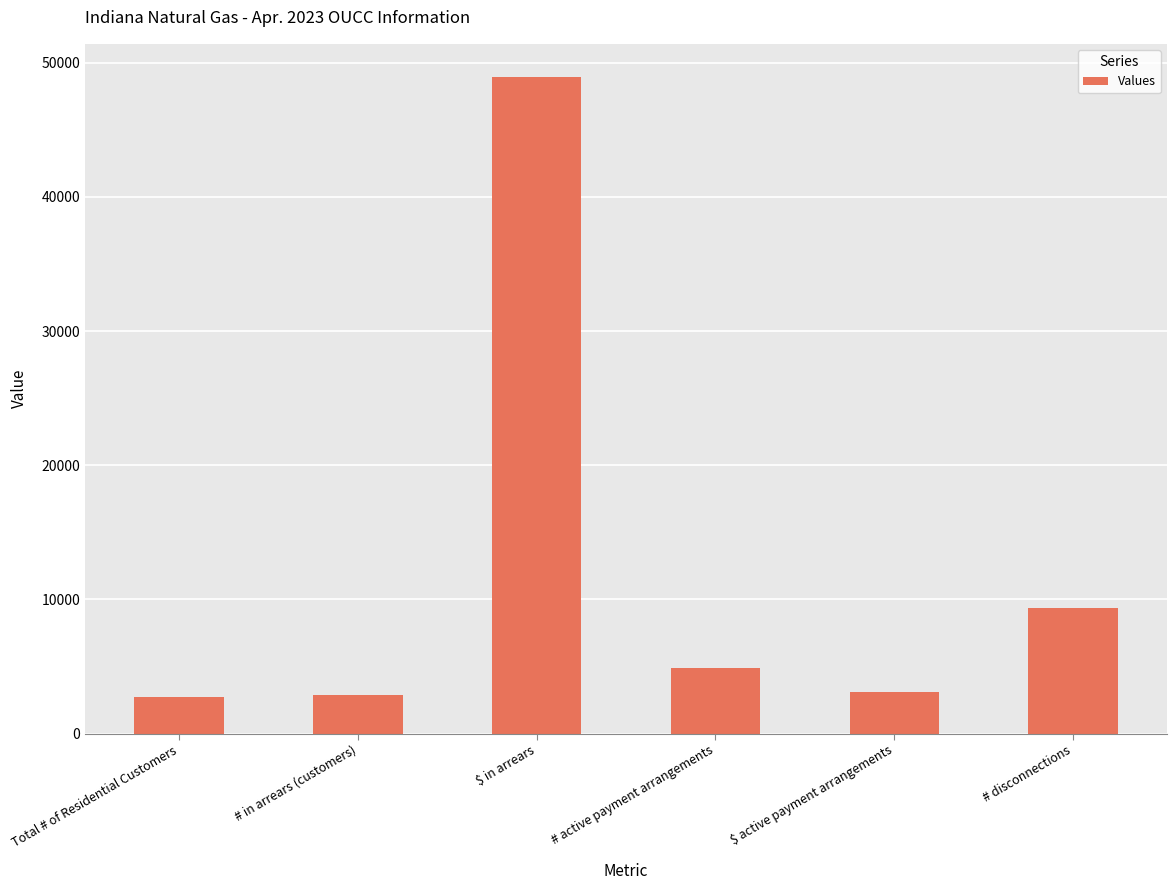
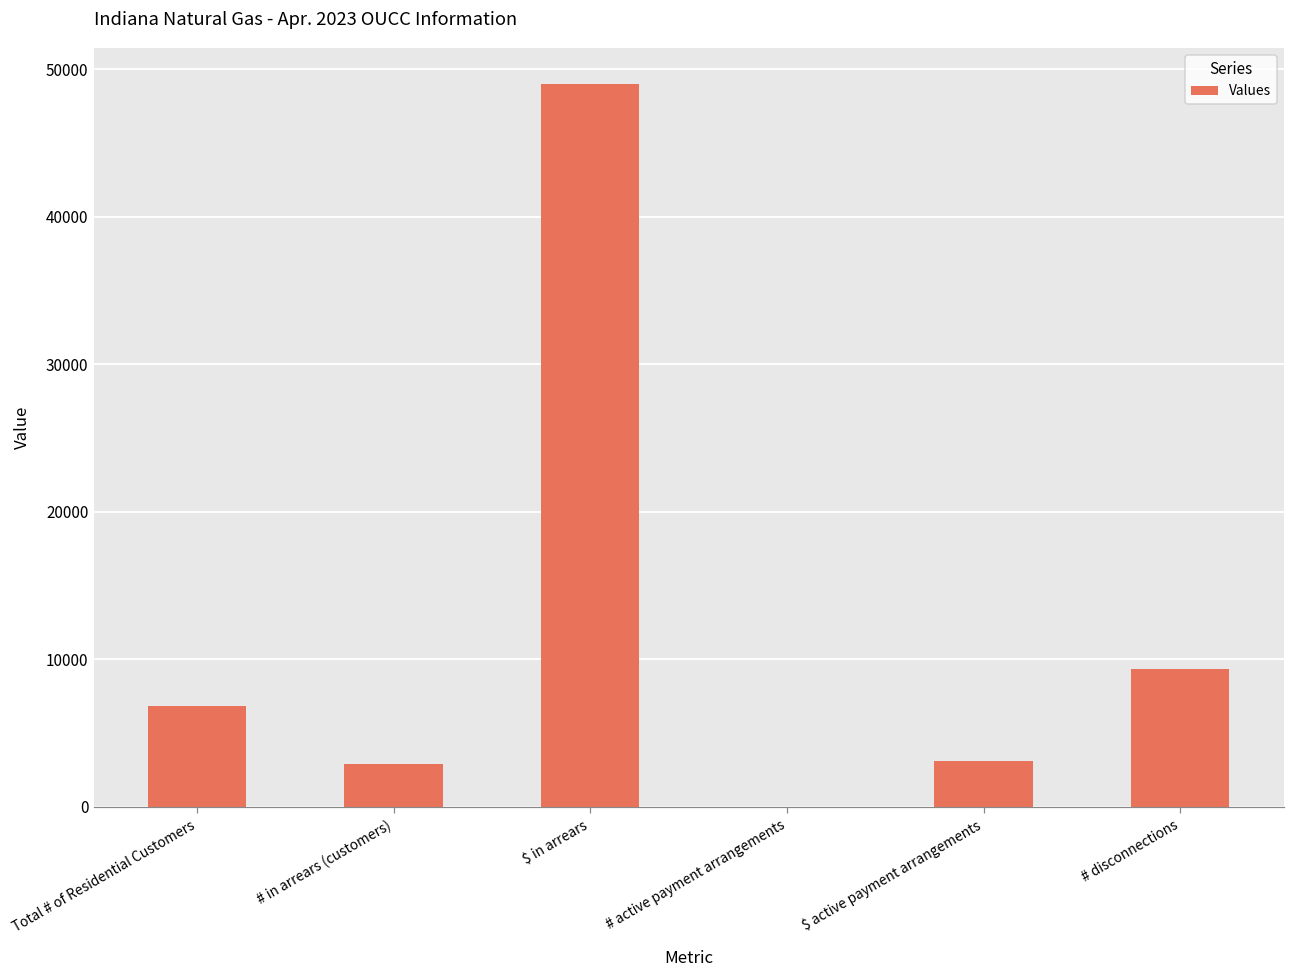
Total # of Residential Customers: 2700 -> 6900
# active payment arrangements: 4900 -> 0
